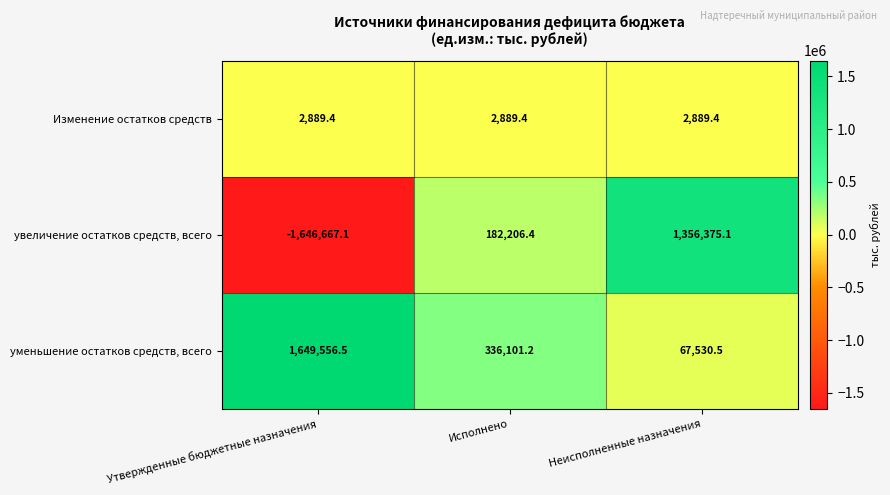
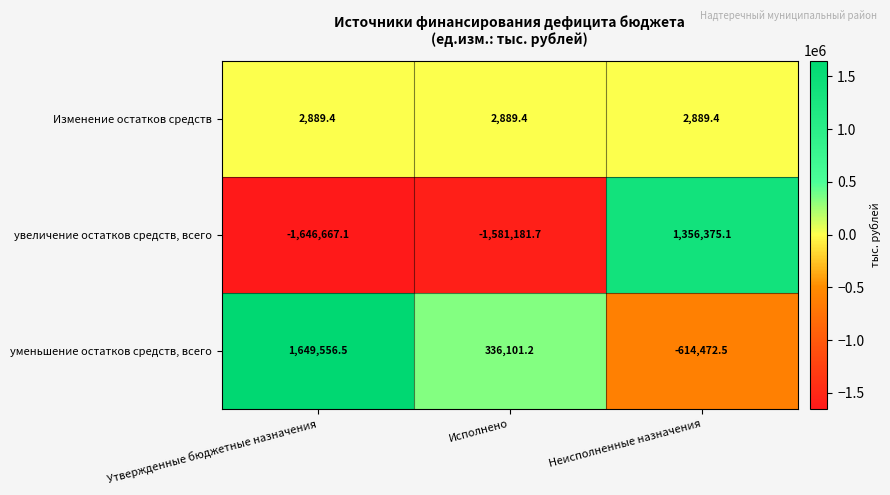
увеличение остатков средств, всего, Исполнено: 182,206.4 -> -1,581,181.7
уменьшение остатков средств, всего, Неисполненные назначения: 67,530.5 -> -614,472.5
